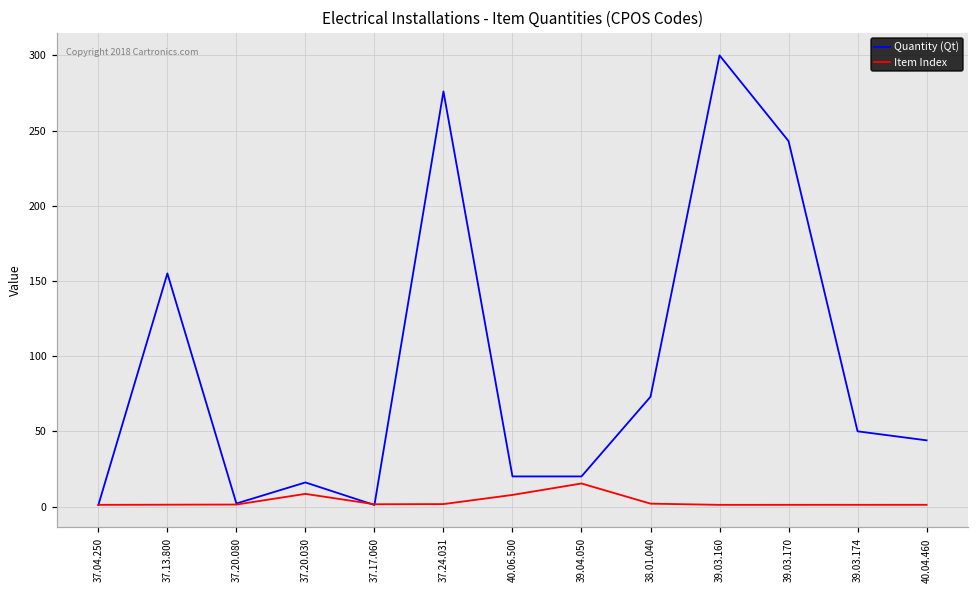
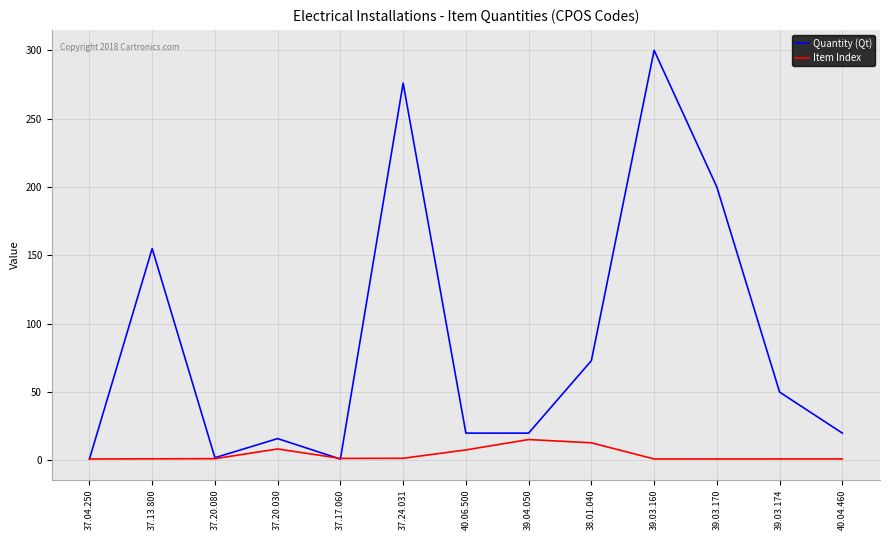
Item Index, 38.01.040: 2 -> 13
Quantity (Qt), 39.03.170: 243 -> 200
Quantity (Qt), 40.04.460: 44 -> 20
